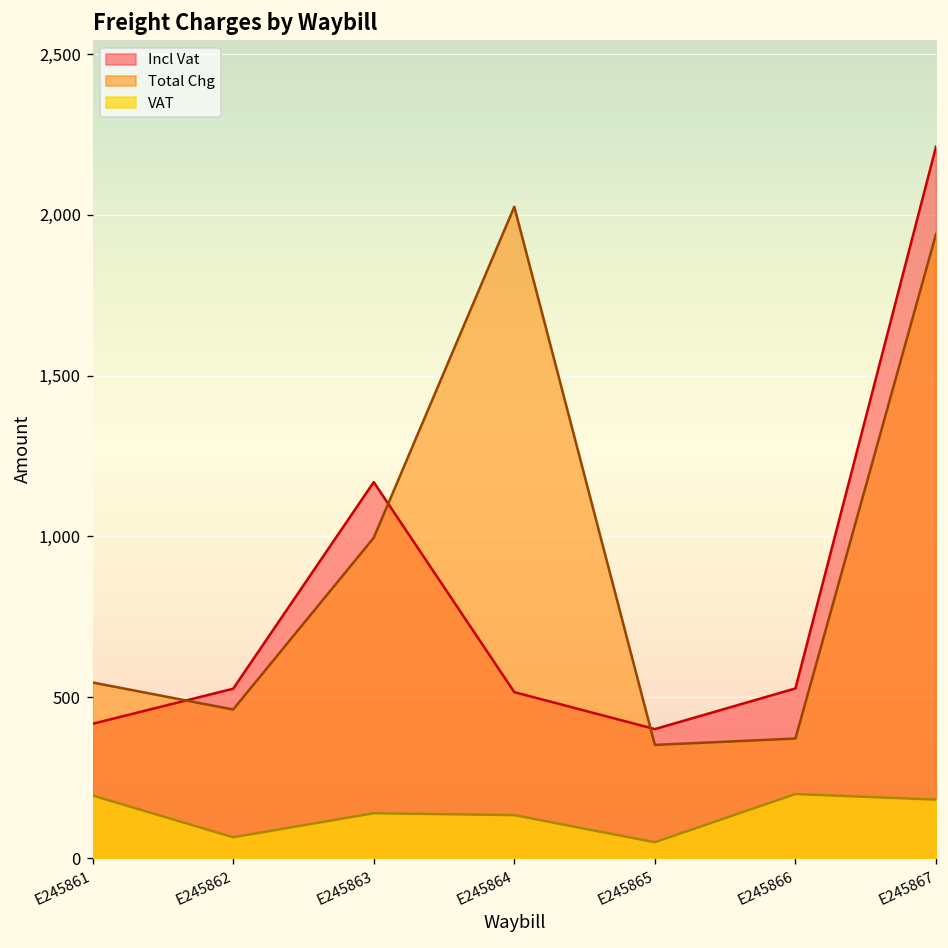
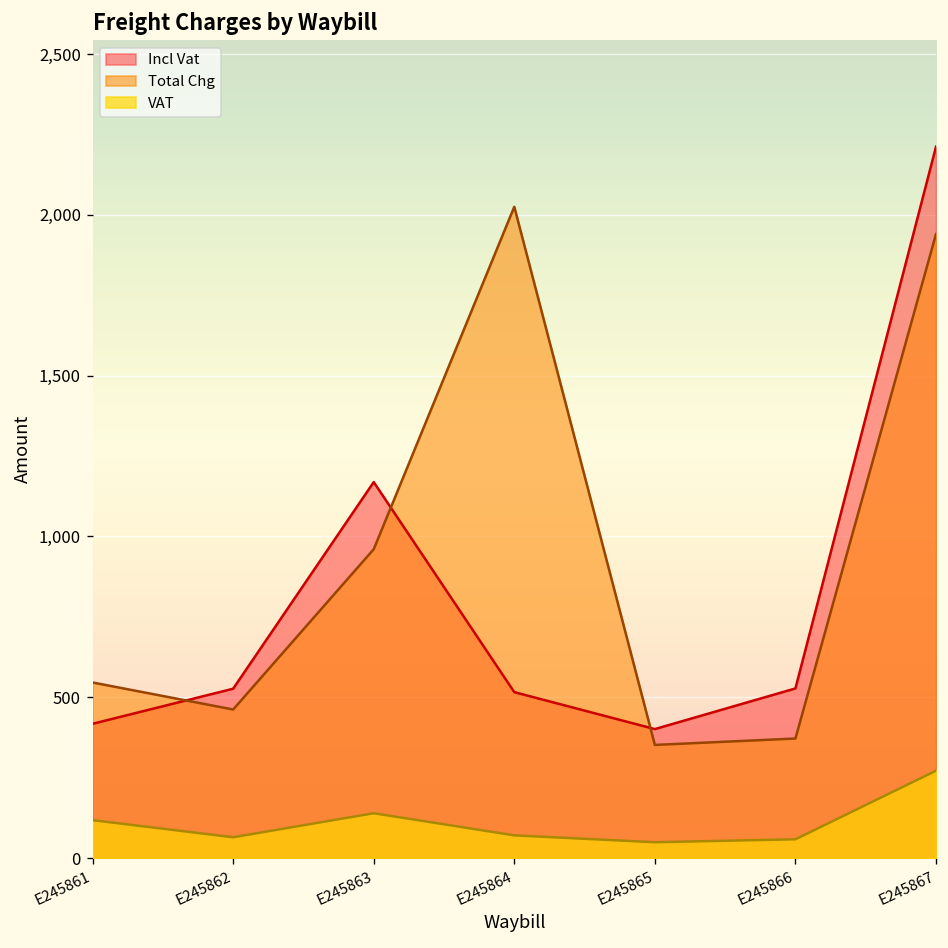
VAT, E245861: 190 -> 120
Total Chg, E245863: 1,000 -> 960
VAT, E245864: 130 -> 70
VAT, E245866: 200 -> 60
VAT, E245867: 180 -> 270
